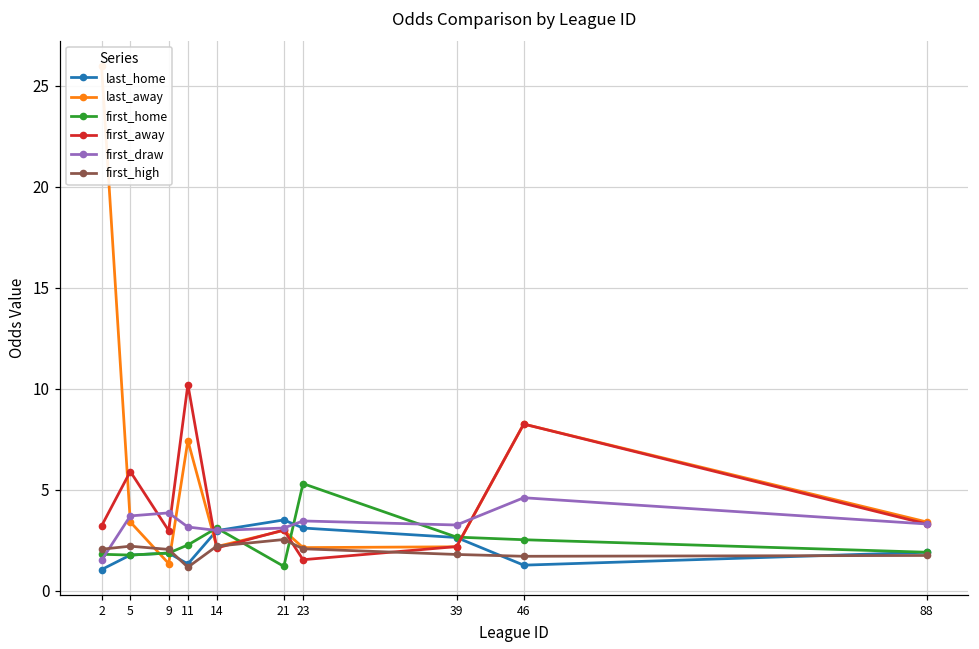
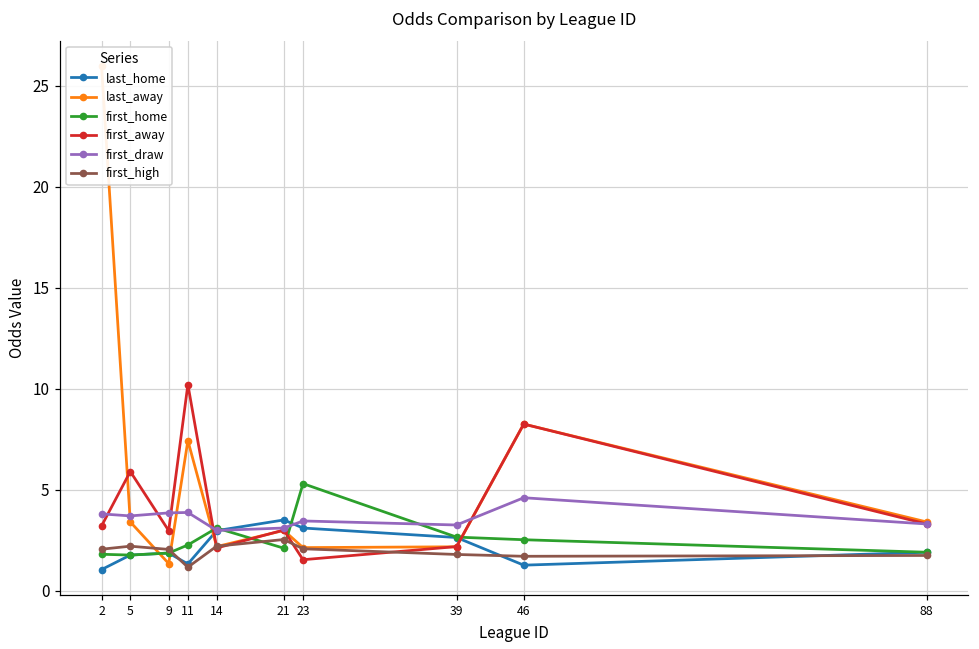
first_draw, 2: 1.5 -> 3.8
first_draw, 11: 3.2 -> 3.9
first_home, 21: 1.2 -> 2.1
